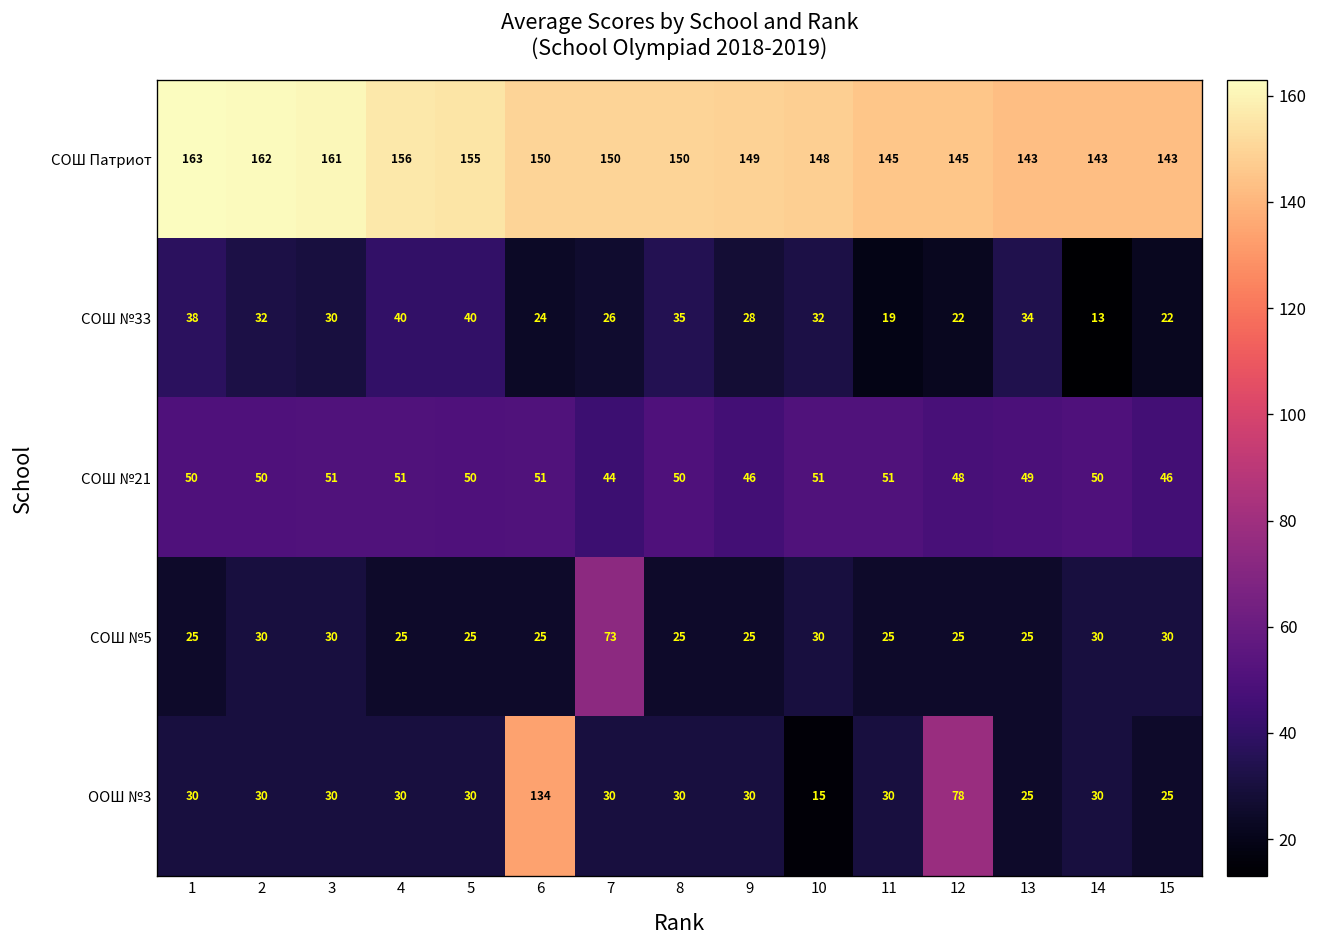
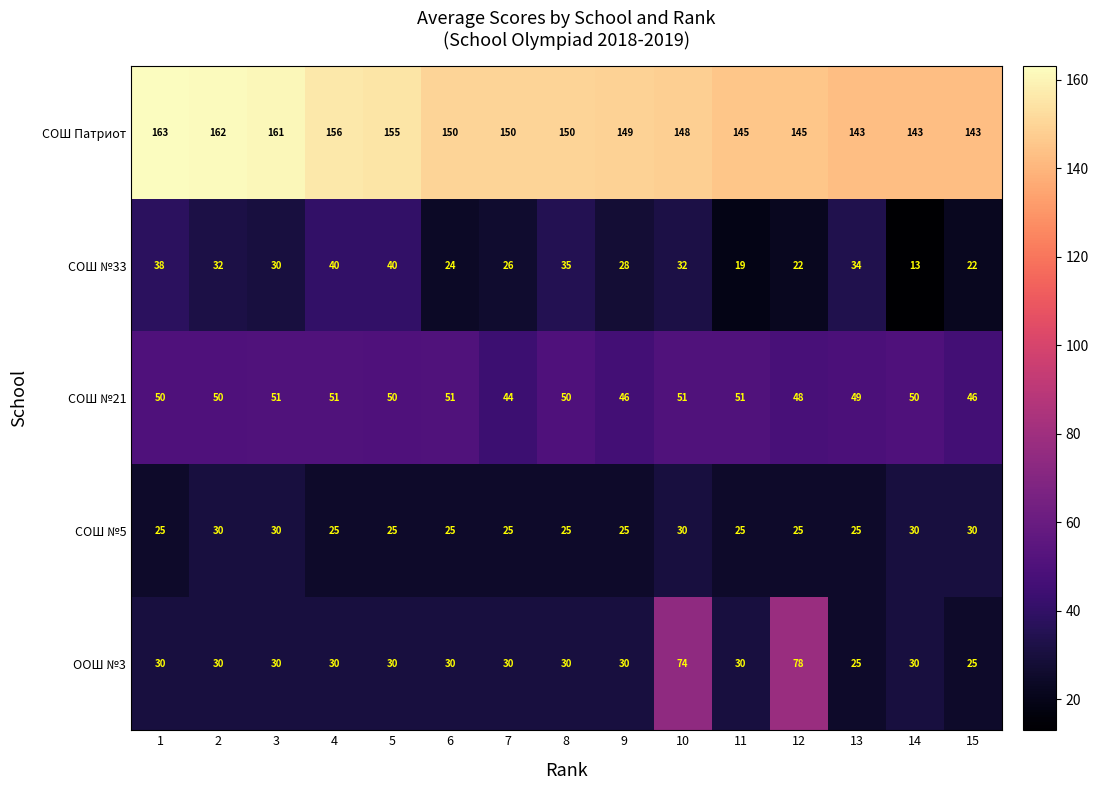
СОШ №5, 7: 73 -> 25
ООШ №3, 6: 134 -> 30
ООШ №3, 10: 15 -> 74
